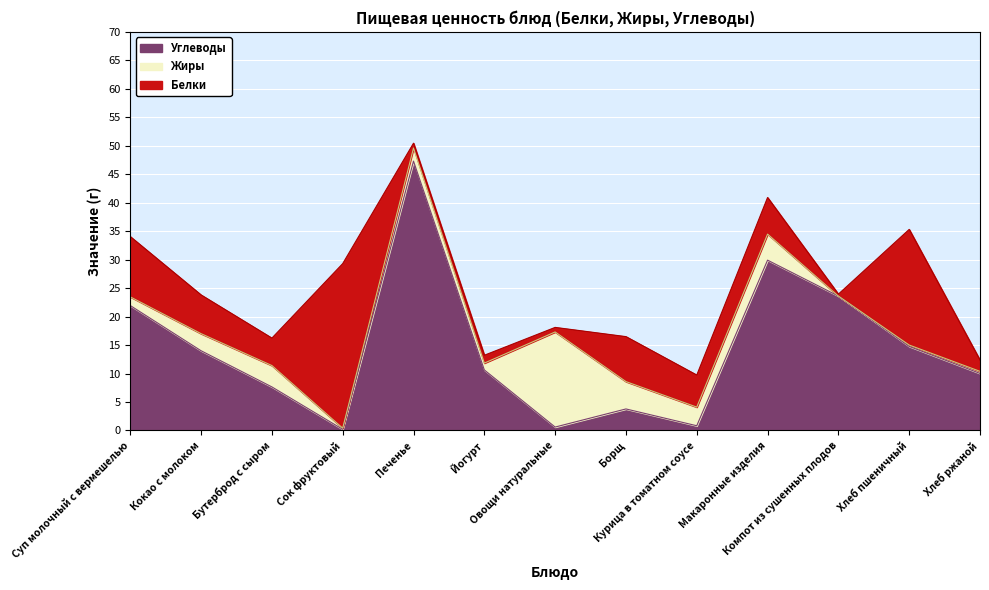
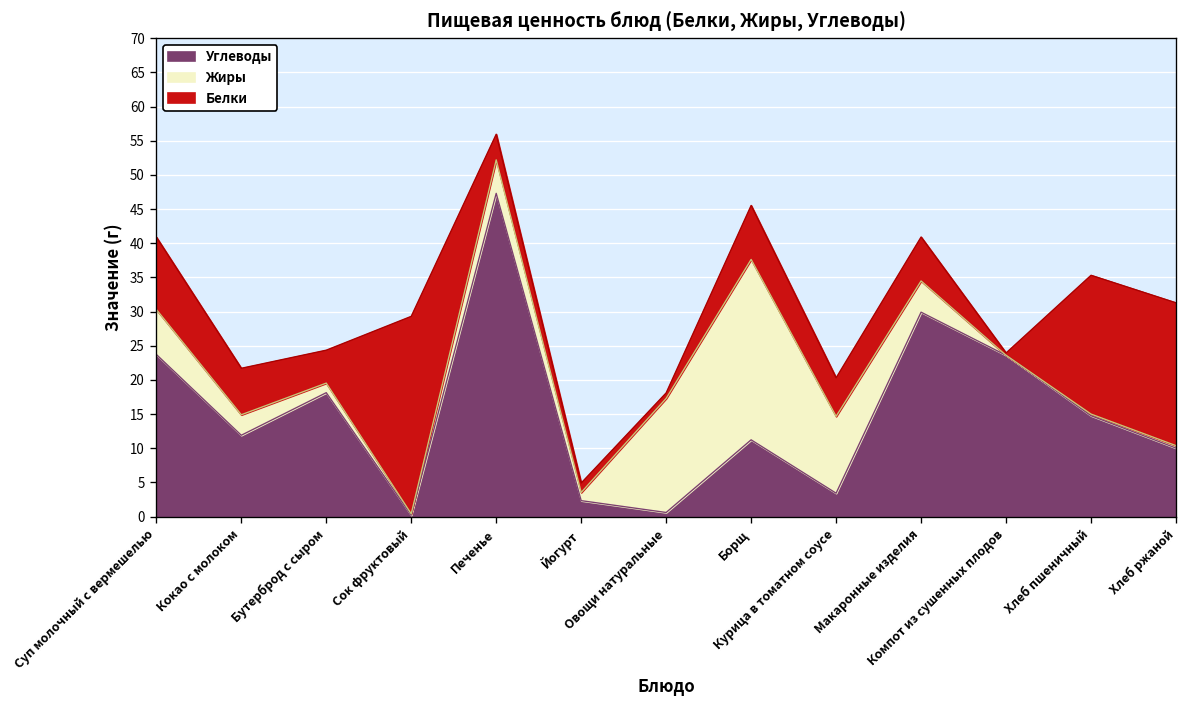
Углеводы, Суп молочный с вермешелью: 22 -> 24
Жиры, Суп молочный с вермешелью: 2 -> 7
Углеводы, Кокао с молоком: 14 -> 12
Углеводы, Бутерброд с сыром: 8 -> 18
Жиры, Бутерброд с сыром: 4 -> 1
Жиры, Печенье: 2 -> 5
Белки, Печенье: 1 -> 4
Углеводы, Йогурт: 11 -> 2
Углеводы, Борщ: 4 -> 11
Жиры, Борщ: 5 -> 26
Углеводы, Курица в томатном соусе: 1 -> 3
Жиры, Курица в томатном соусе: 3 -> 11
Белки, Хлеб ржаной: 2 -> 21
